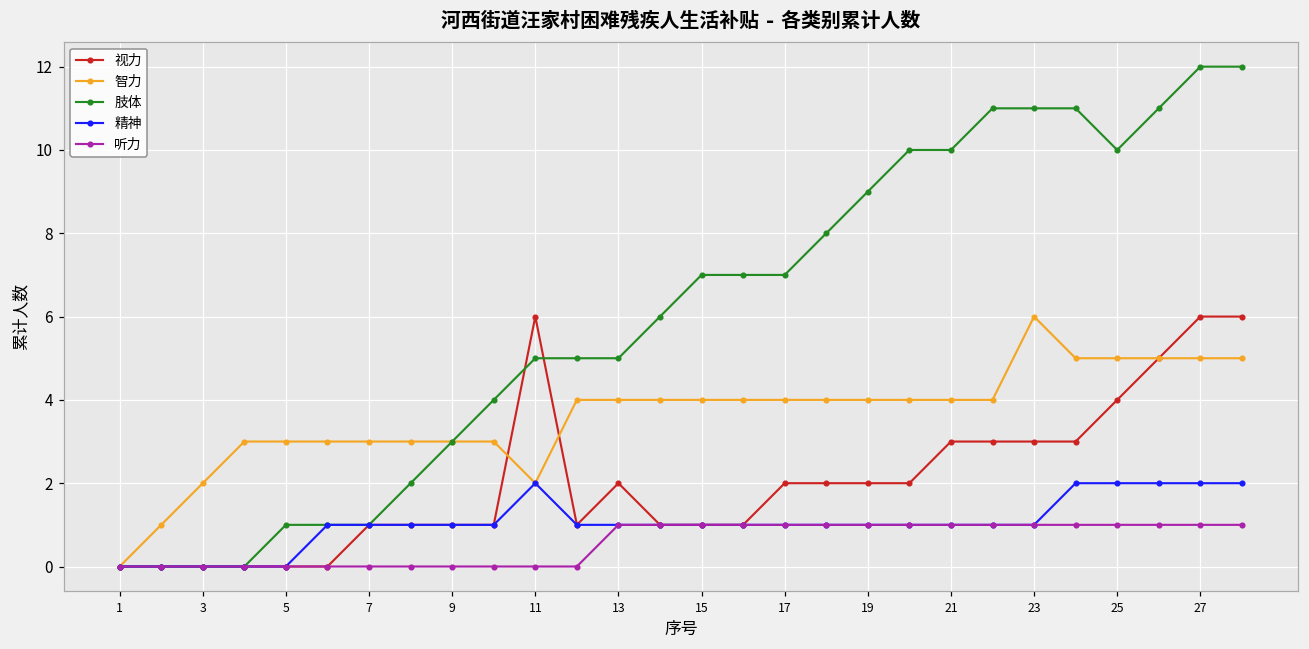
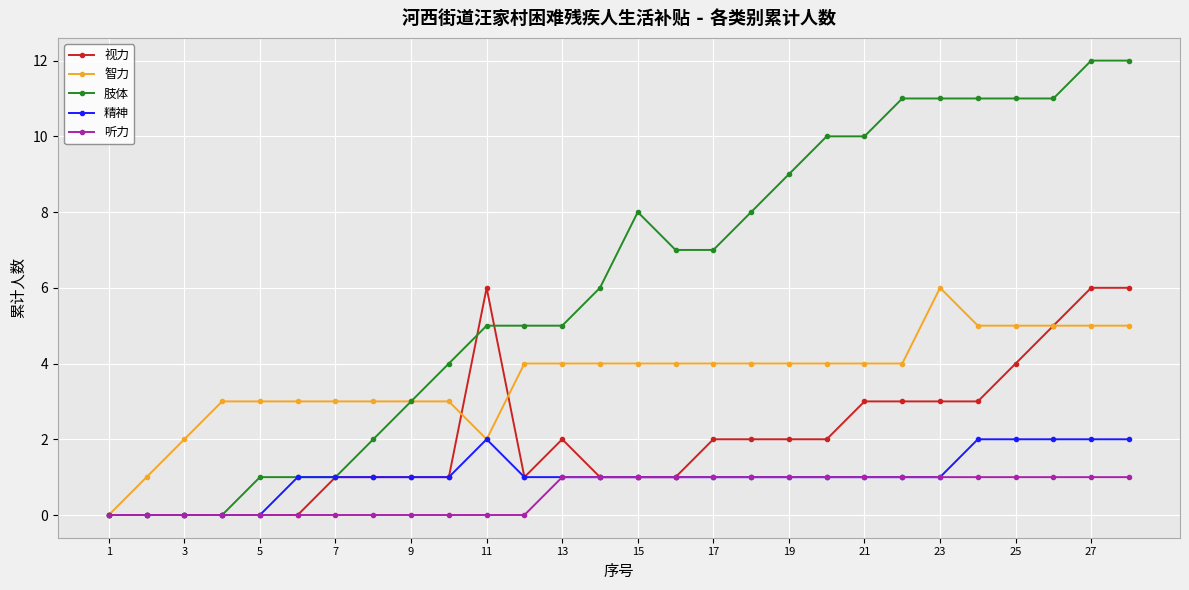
肢体, 15: 7 -> 8
肢体, 25: 10 -> 11
